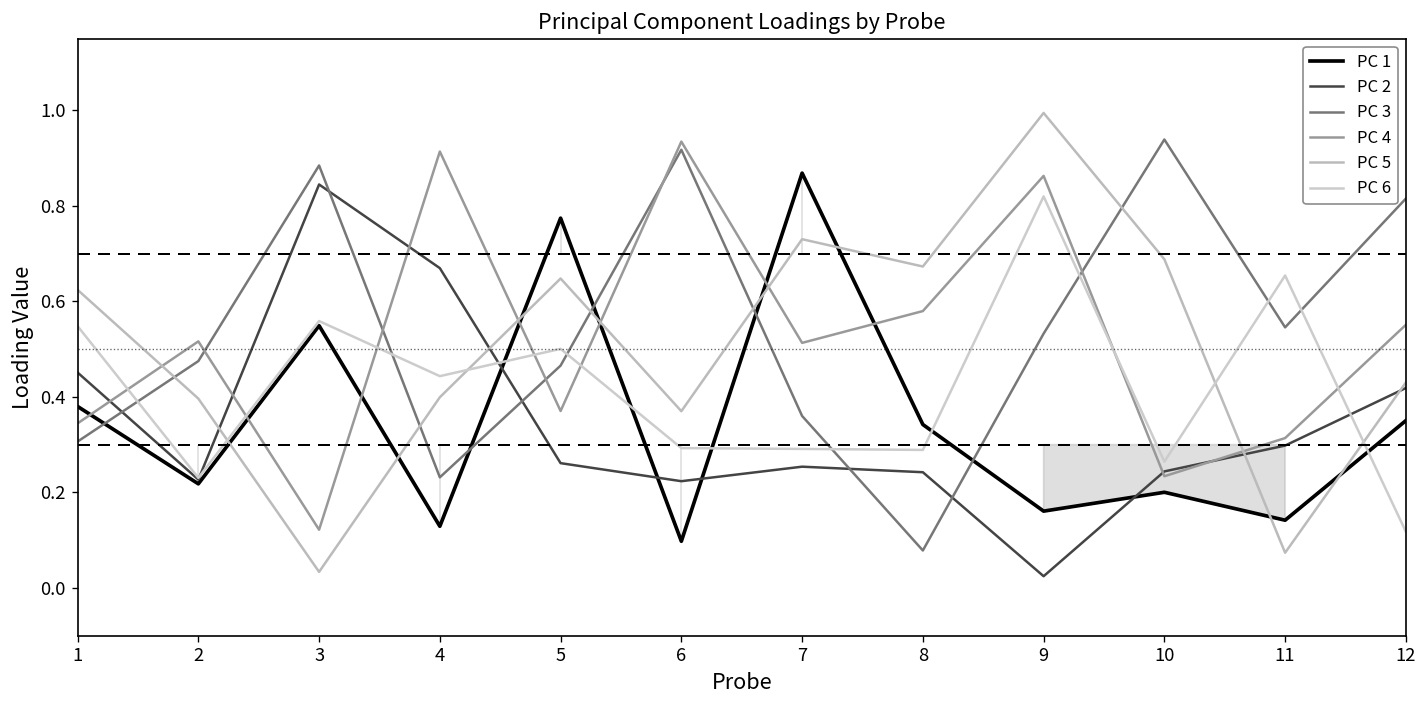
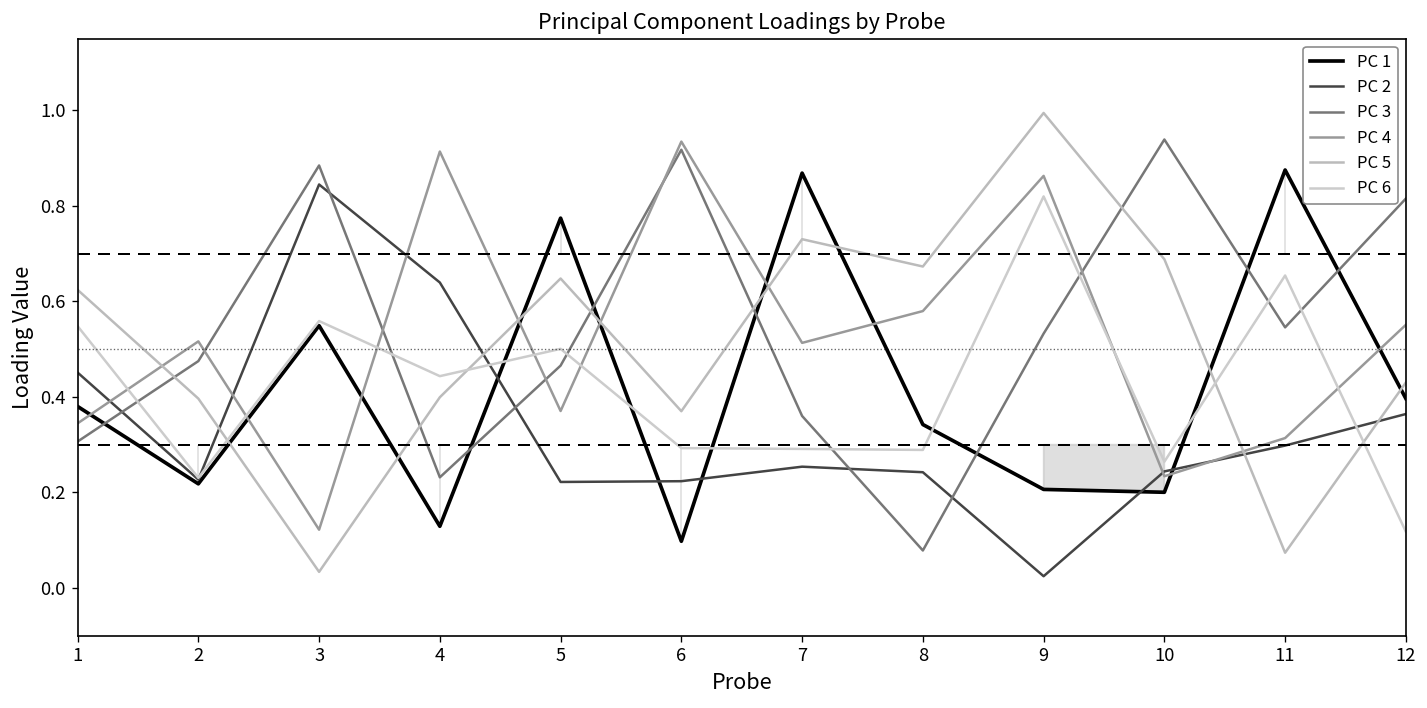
PC 2, 4: 0.67 -> 0.64
PC 2, 5: 0.26 -> 0.22
PC 1, 9: 0.16 -> 0.21
PC 1, 11: 0.14 -> 0.88
PC 1, 12: 0.35 -> 0.40
PC 2, 12: 0.42 -> 0.36
